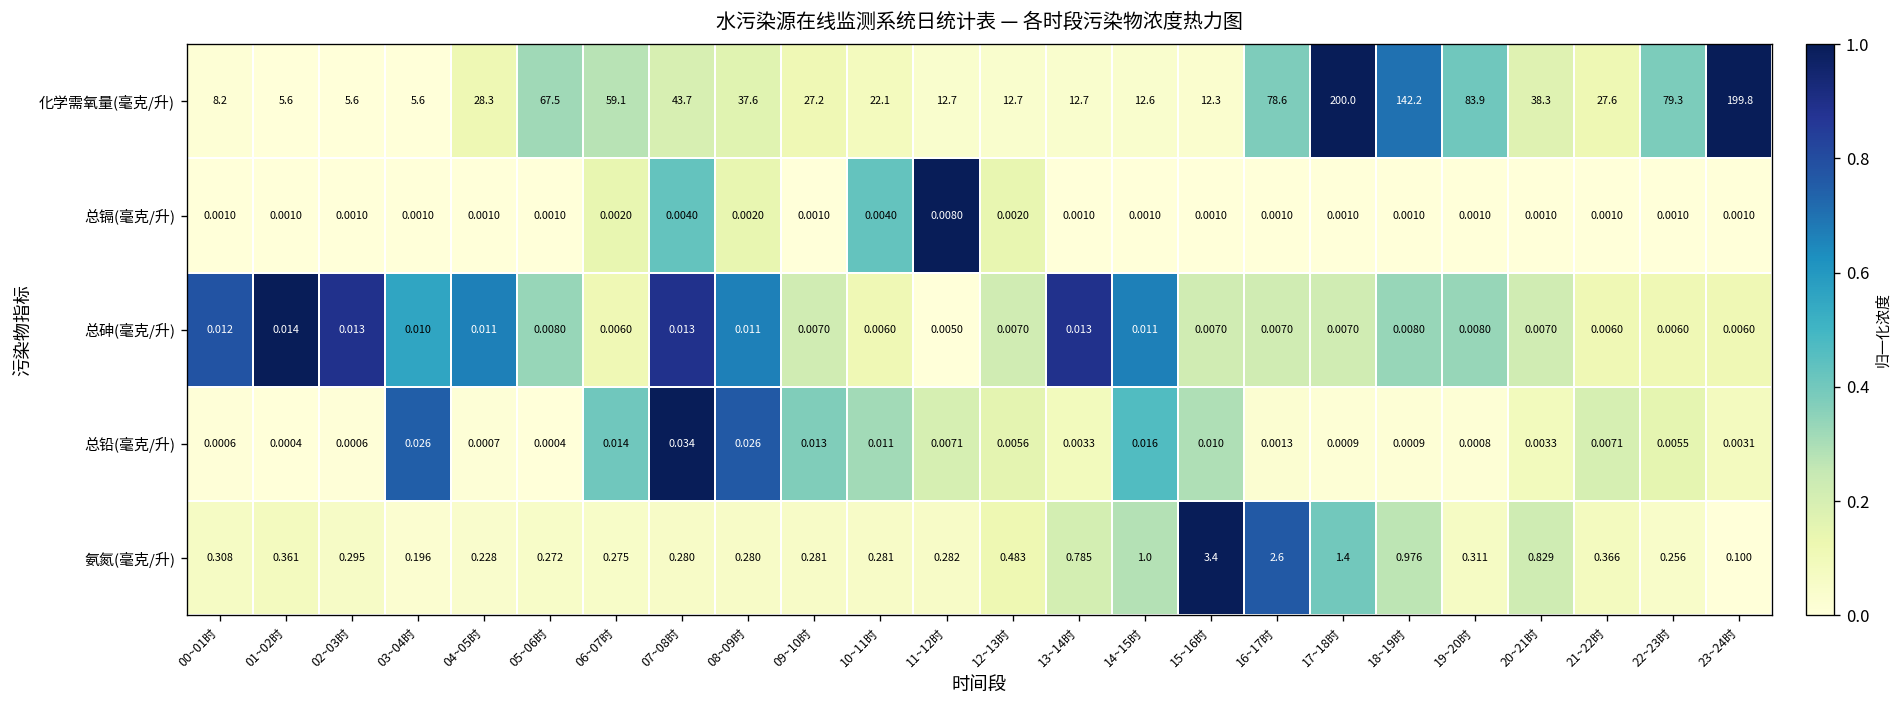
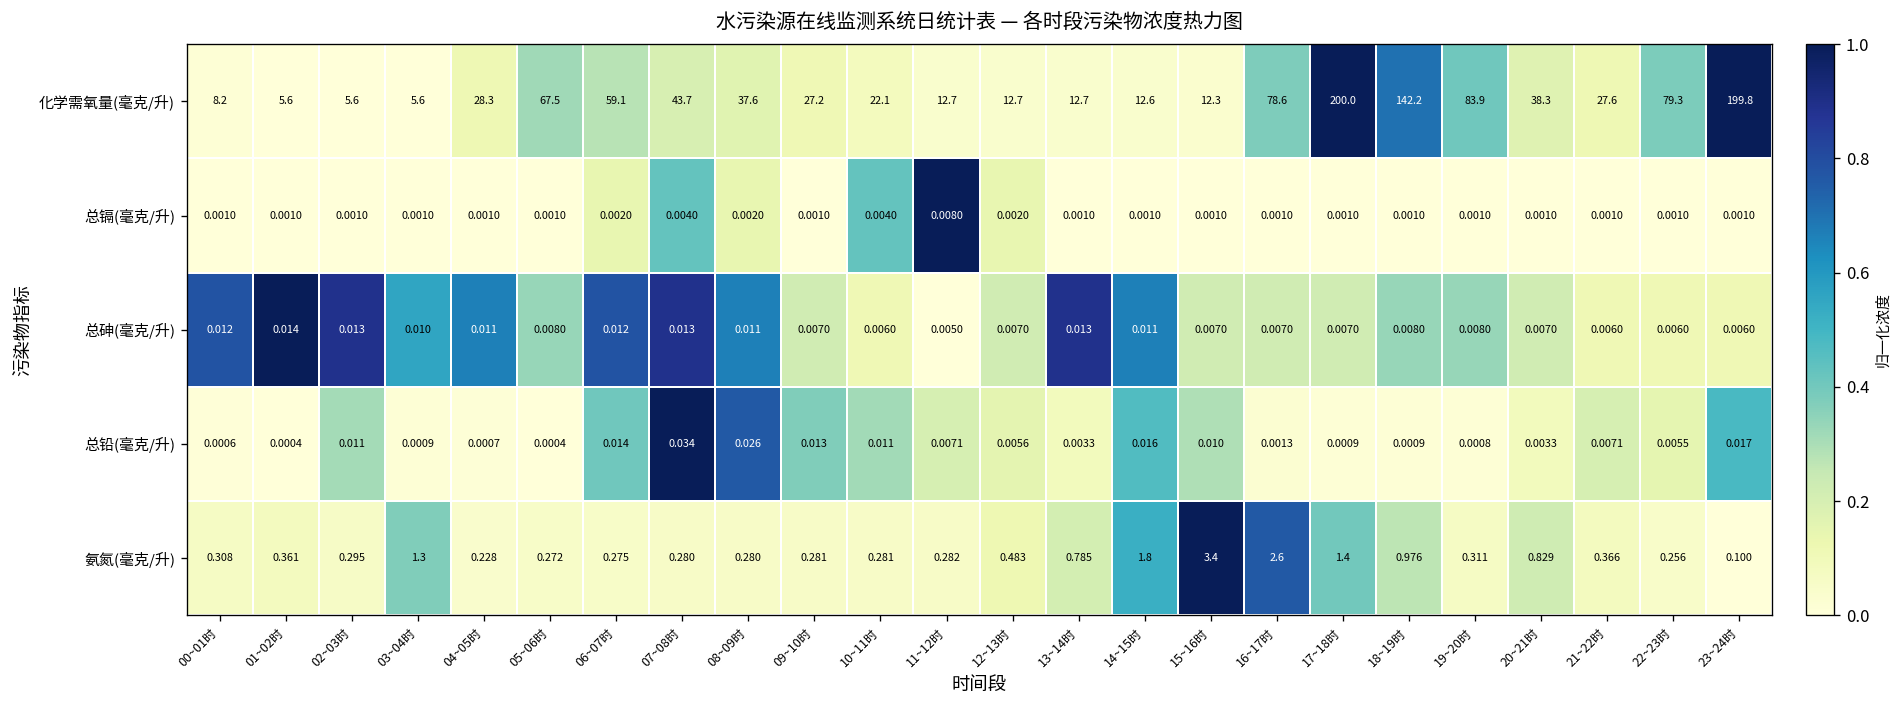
总砷(毫克/升), 06~07时: 0.0060 -> 0.012
总铅(毫克/升), 02~03时: 0.0006 -> 0.011
总铅(毫克/升), 03~04时: 0.026 -> 0.0009
总铅(毫克/升), 23~24时: 0.0031 -> 0.017
氨氮(毫克/升), 03~04时: 0.196 -> 1.3
氨氮(毫克/升), 14~15时: 1.0 -> 1.8
